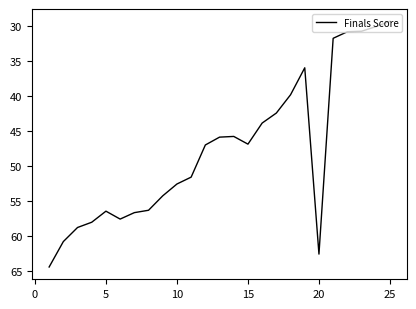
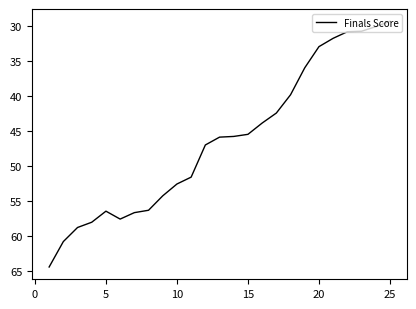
15: 47 -> 46
20: 63 -> 33
